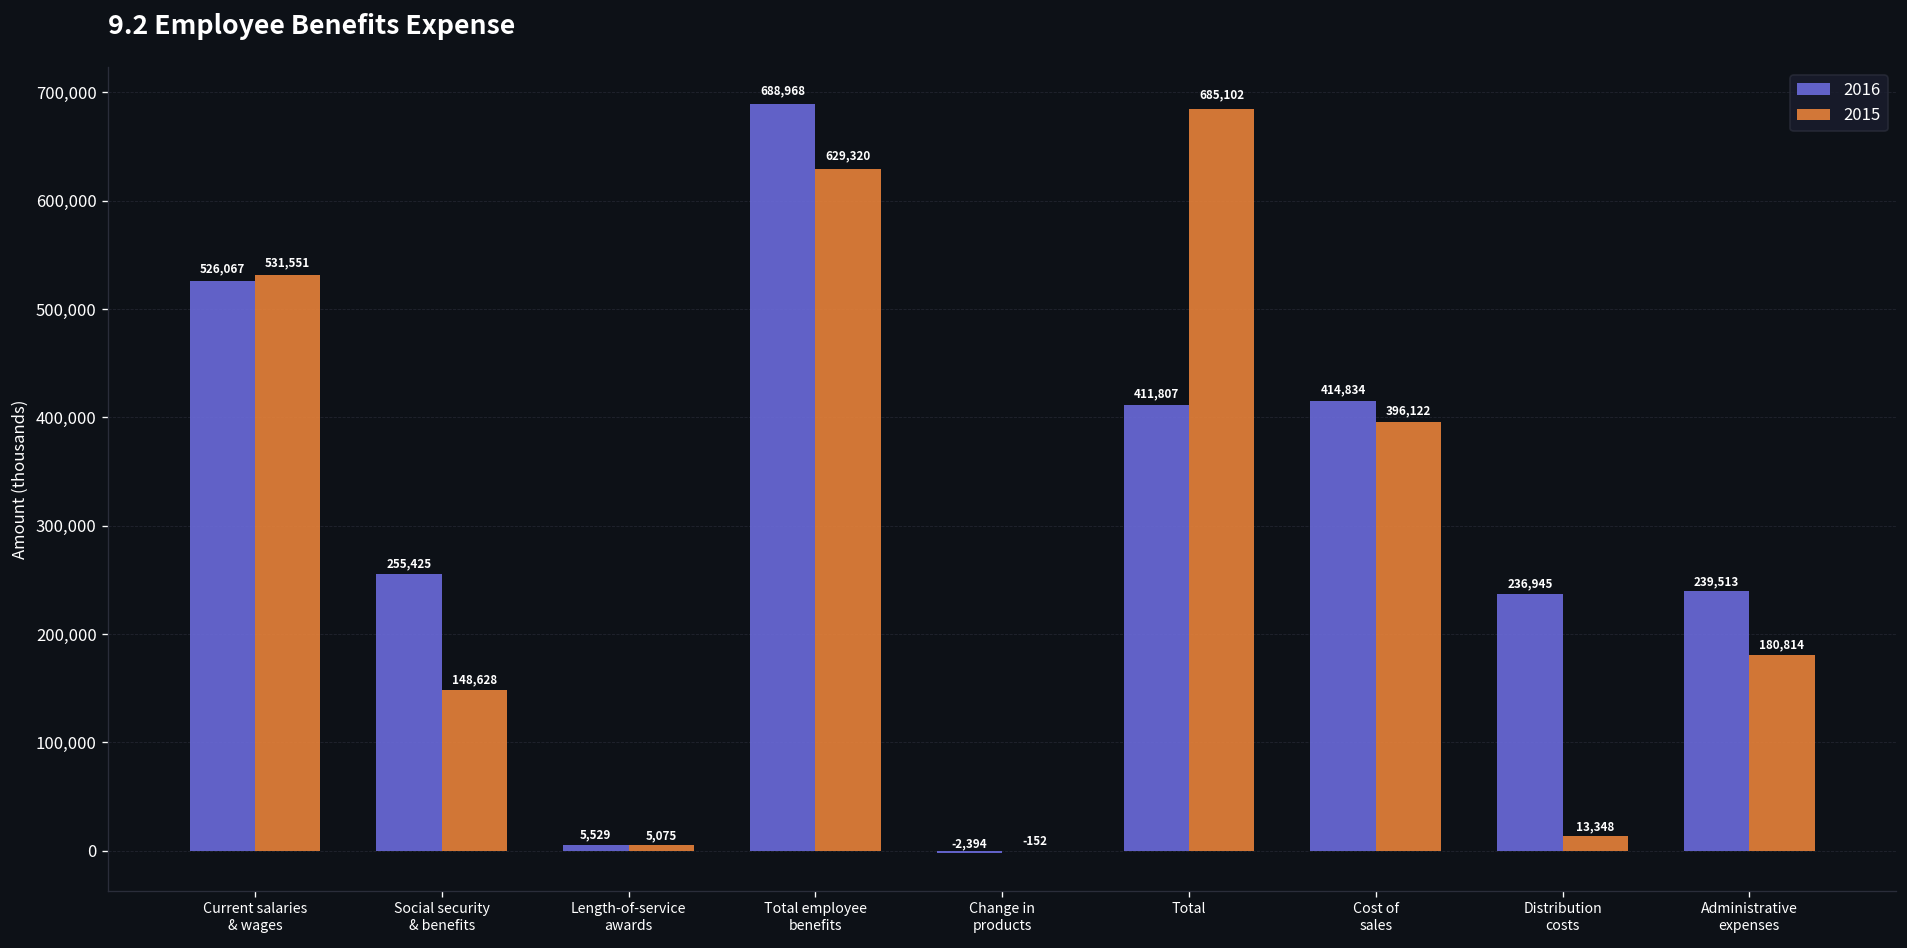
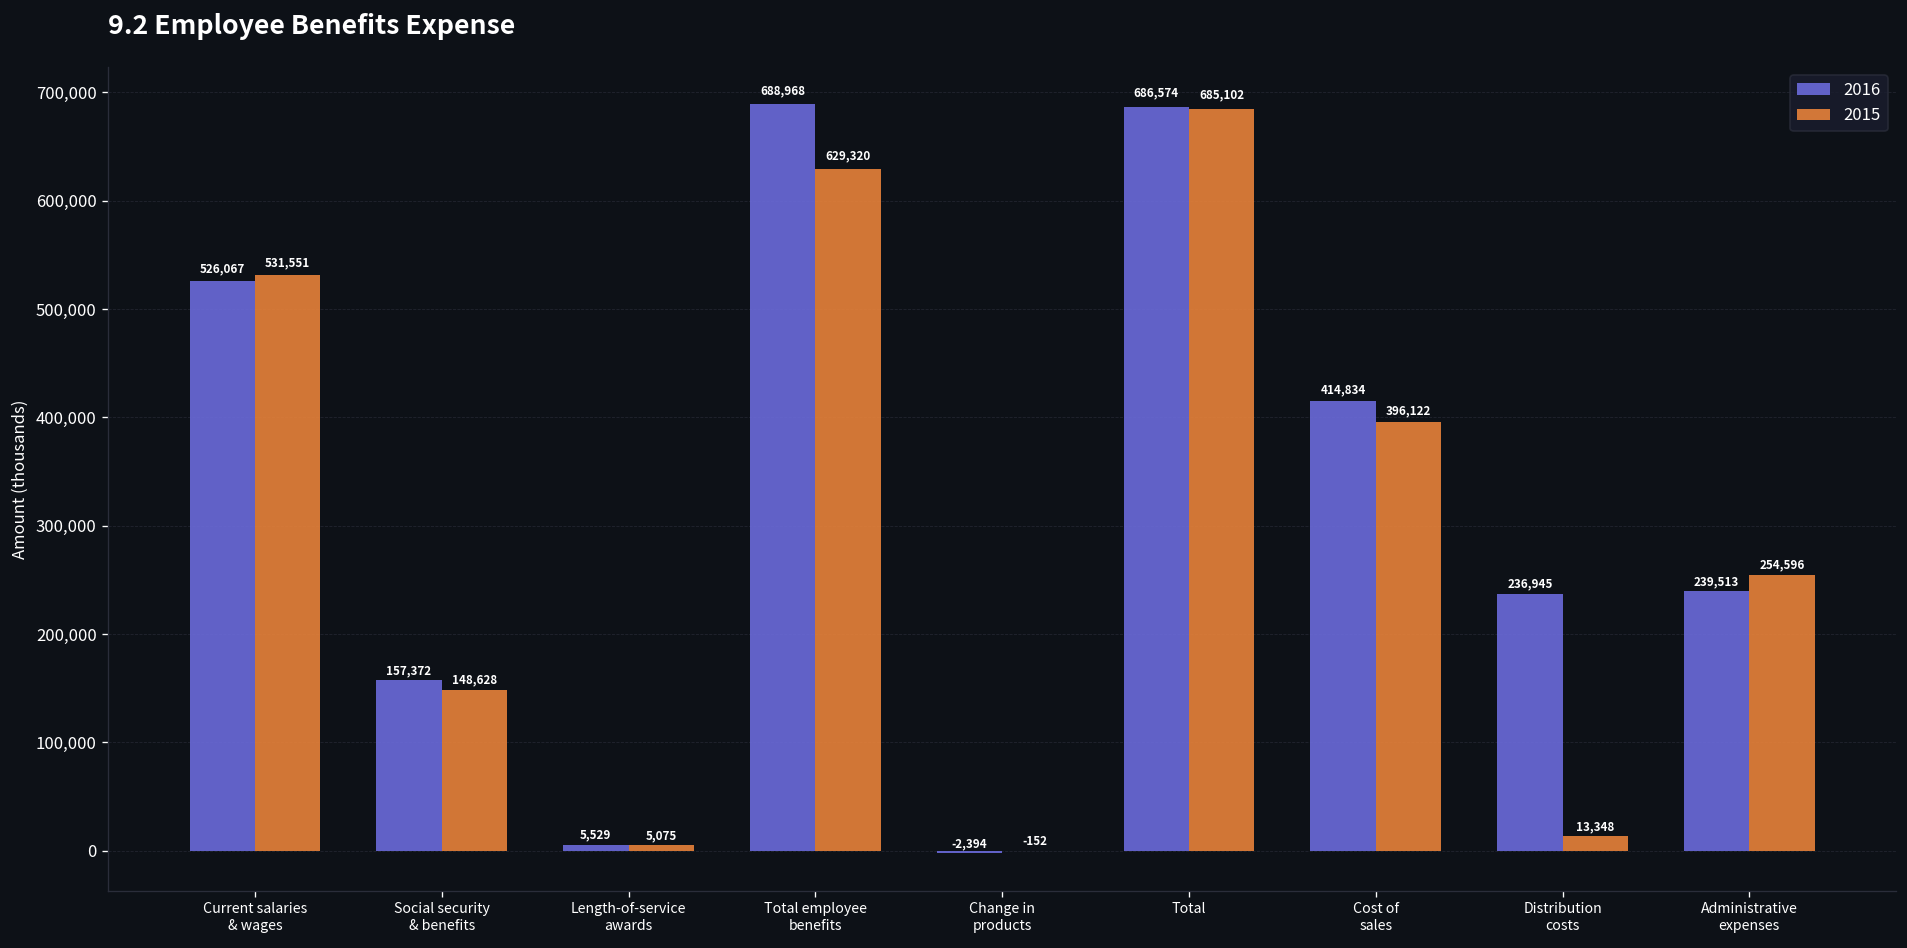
2016, Social security & benefits: 255,425 -> 157,372
2016, Total: 411,807 -> 686,574
2015, Administrative expenses: 180,814 -> 254,596
